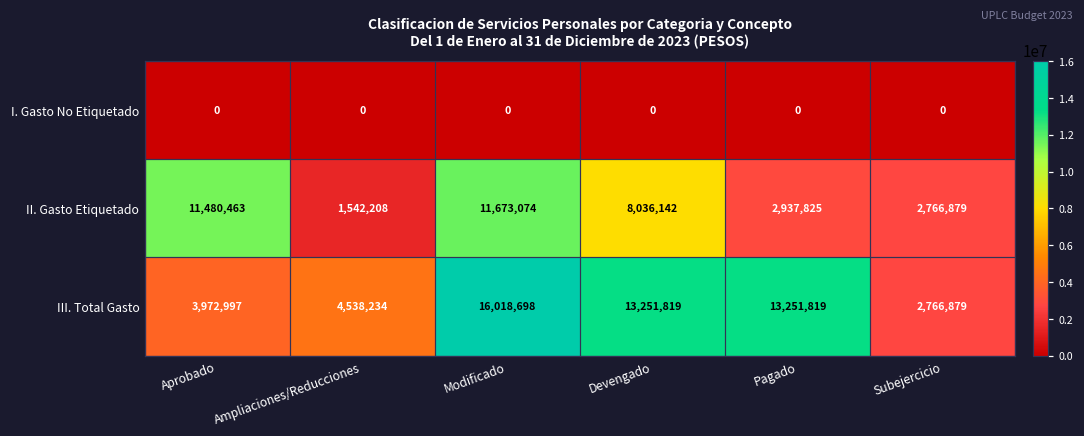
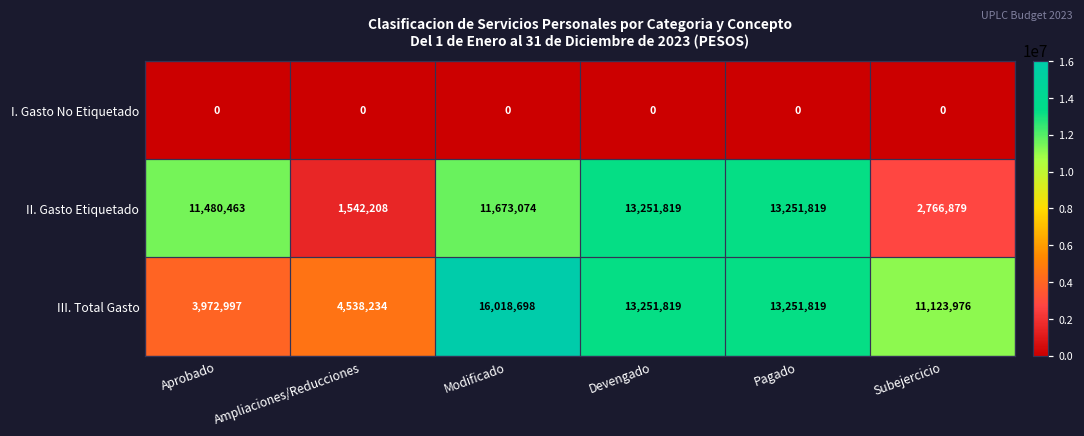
II. Gasto Etiquetado, Devengado: 8,036,142 -> 13,251,819
II. Gasto Etiquetado, Pagado: 2,937,825 -> 13,251,819
III. Total Gasto, Subejercicio: 2,766,879 -> 11,123,976
